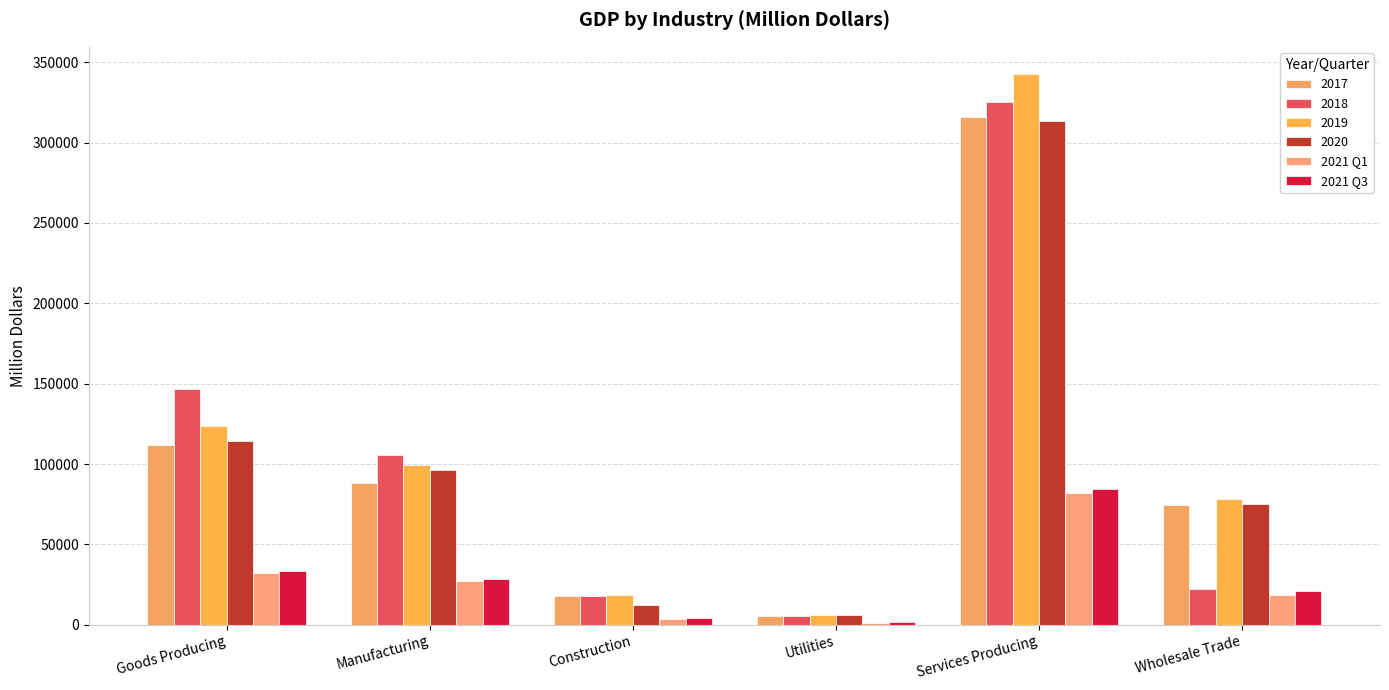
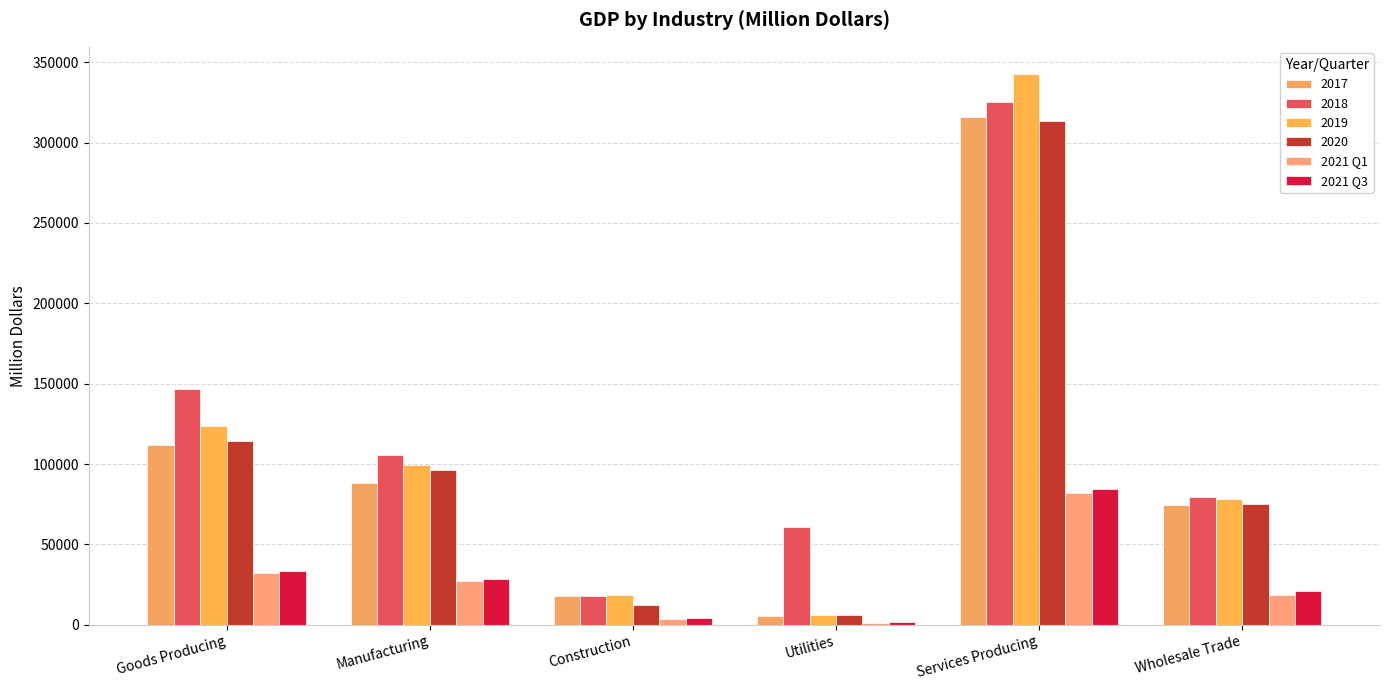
2018, Utilities: 6000 -> 61000
2018, Wholesale Trade: 22000 -> 80000
